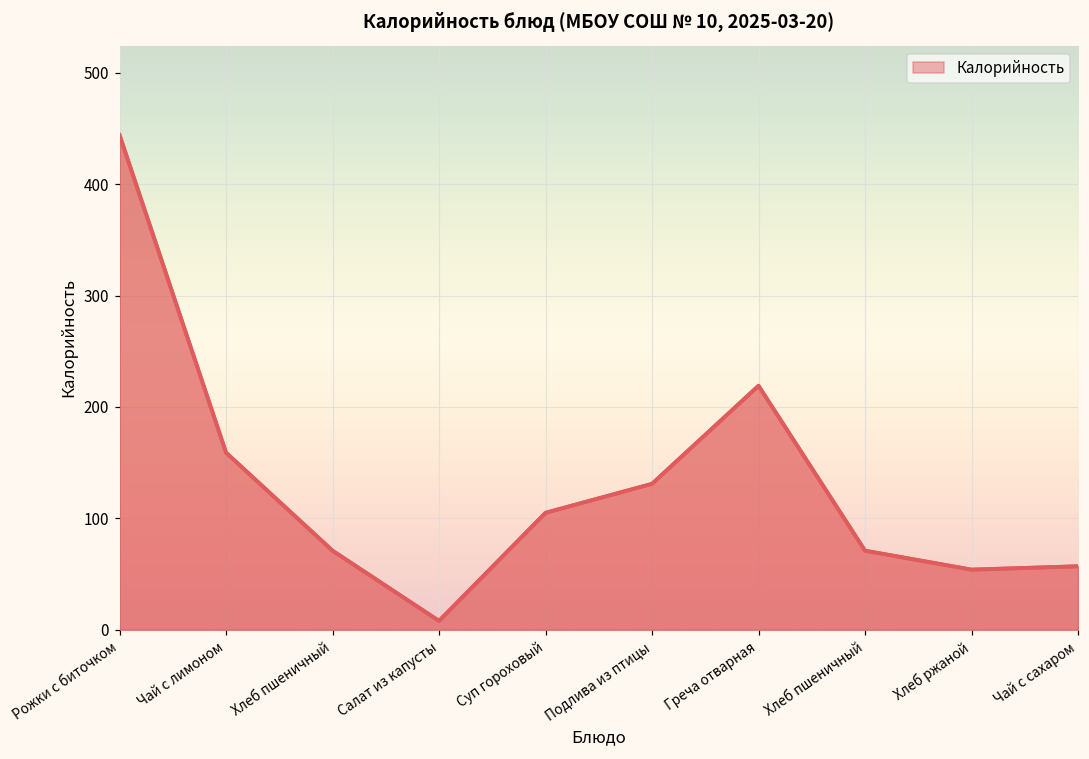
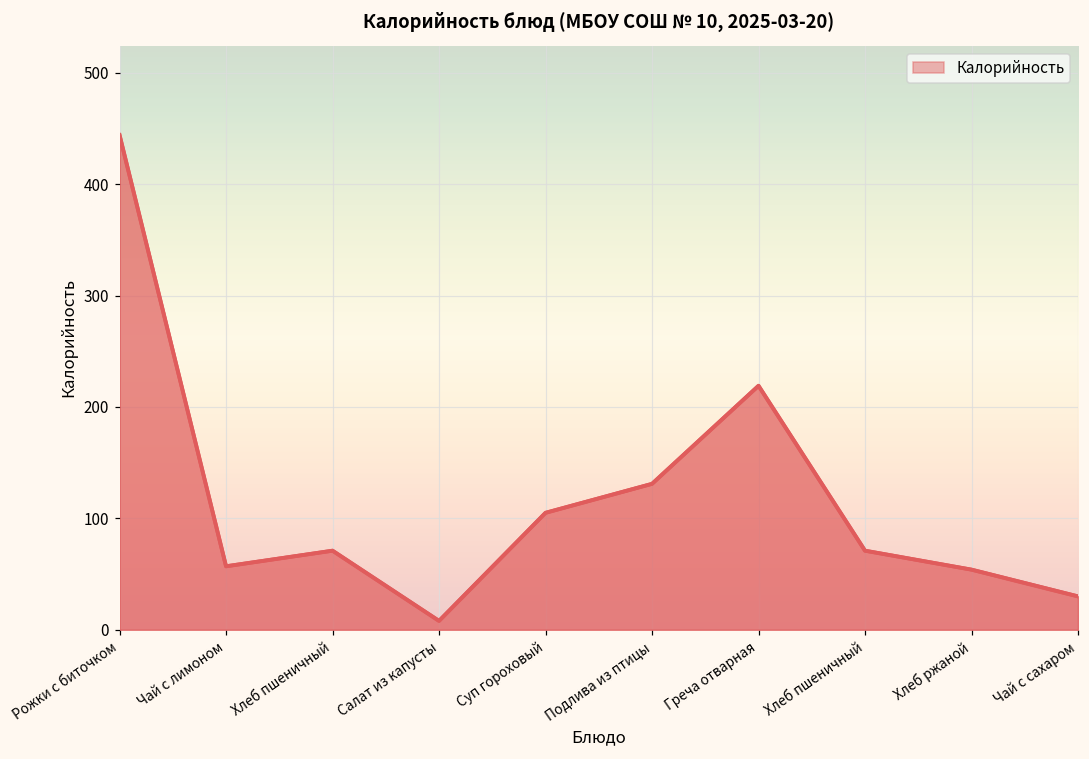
Чай с лимоном: 159 -> 57
Чай с сахаром: 57 -> 30
